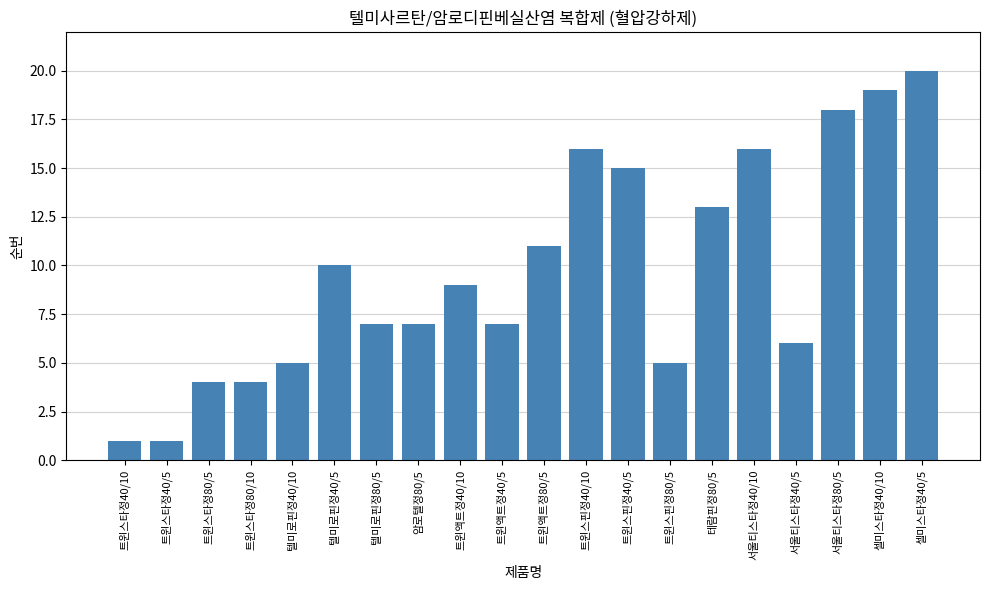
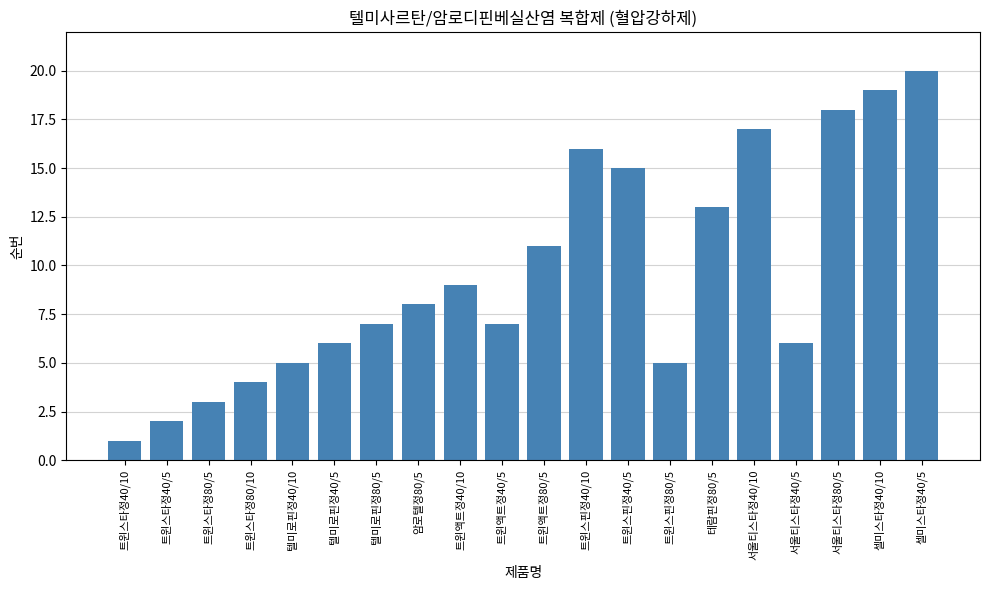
트윈스타정40/5: 1 -> 2
트윈스타정80/5: 4 -> 3
텔미로핀정40/5: 10 -> 6
암로텔정80/5: 7 -> 8
서울티스타정40/10: 16 -> 17
